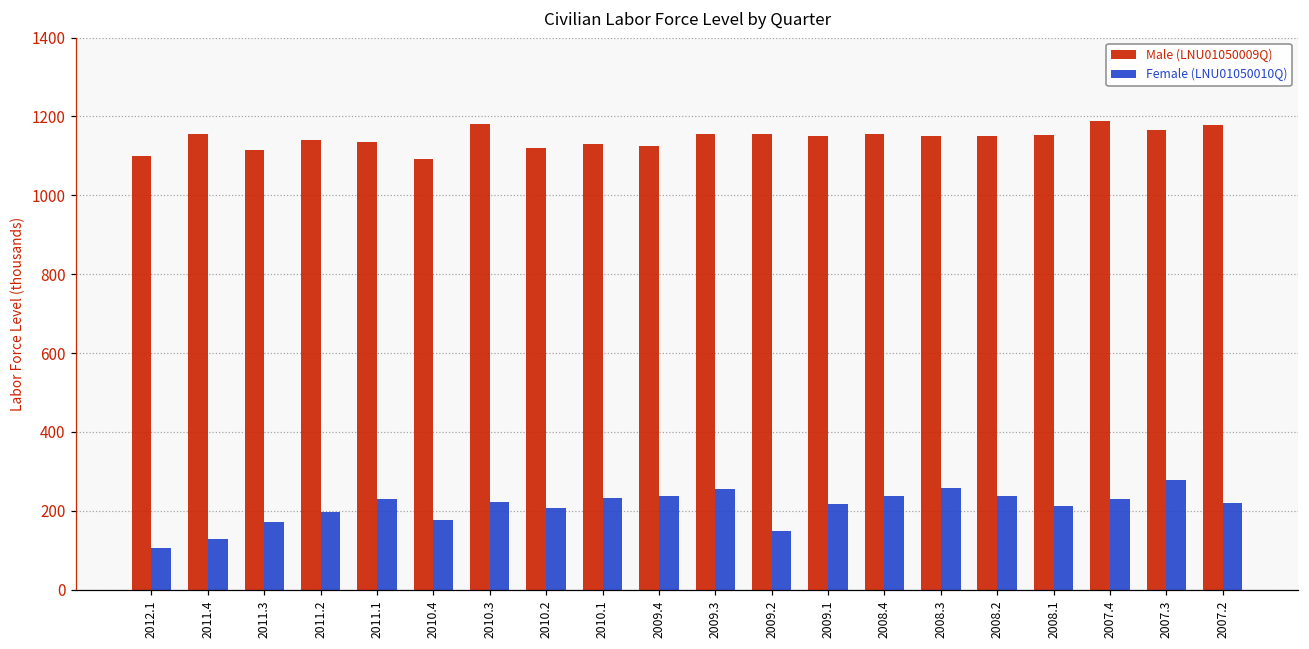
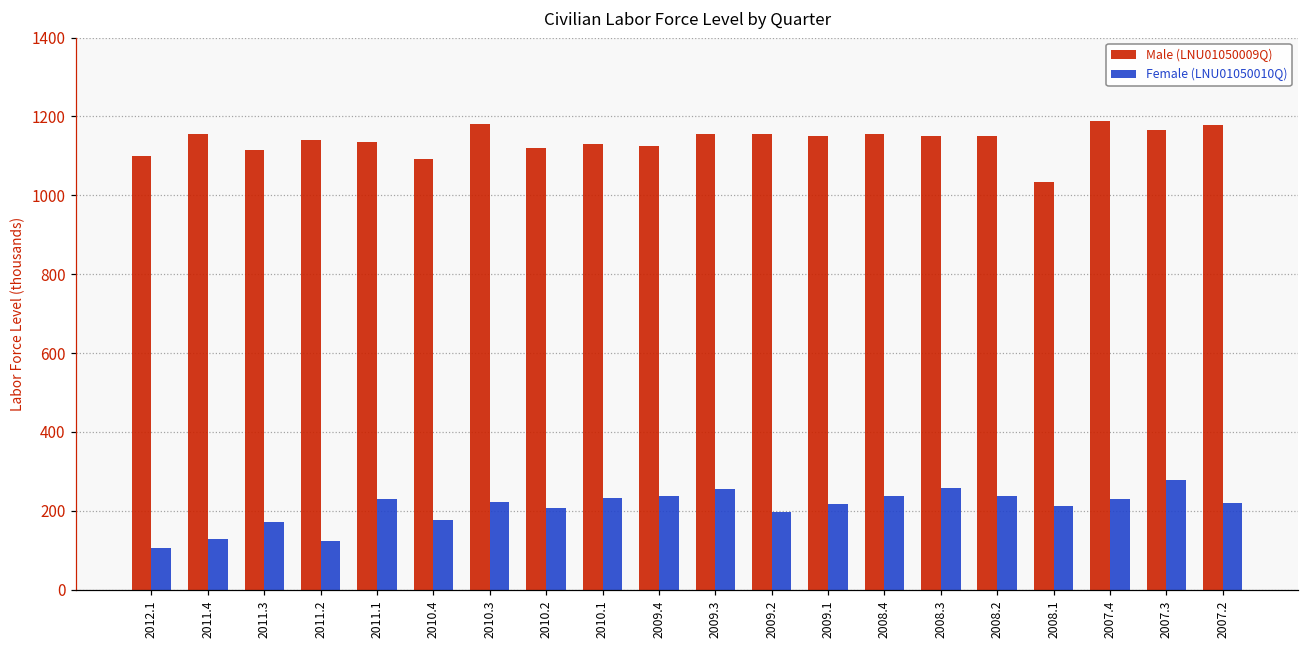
Female (LNU01050010Q), 2011.2: 200 -> 120
Female (LNU01050010Q), 2009.2: 150 -> 200
Male (LNU01050009Q), 2008.1: 1150 -> 1030
